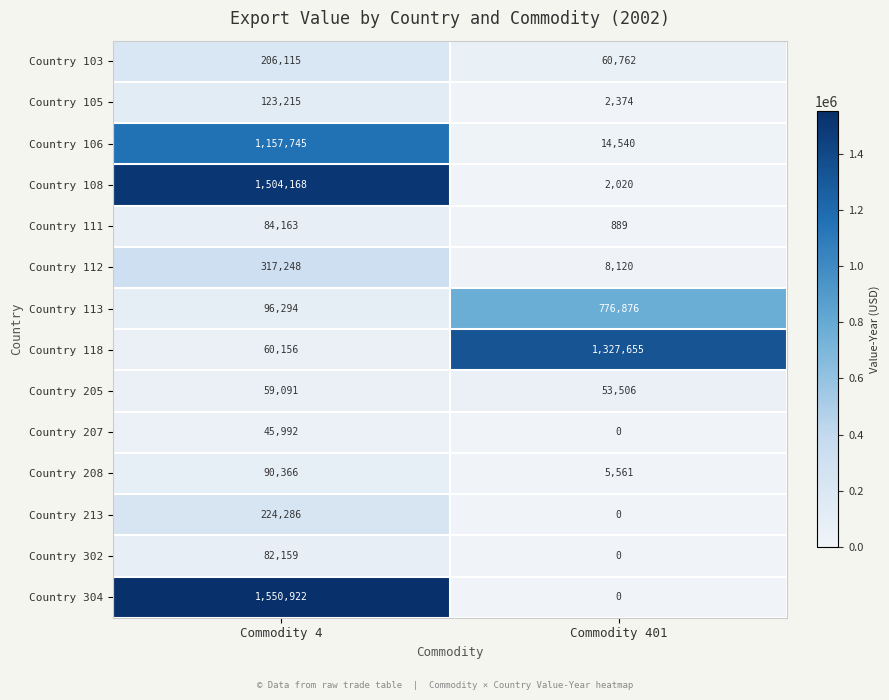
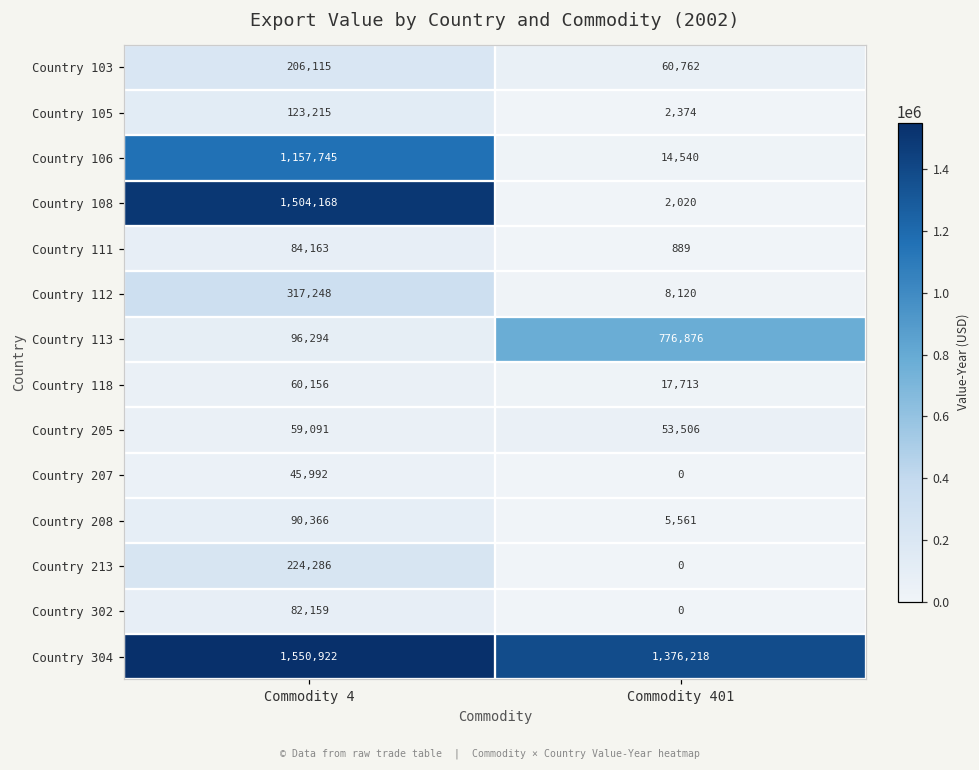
Country 118, Commodity 401: 1,327,655 -> 17,713
Country 304, Commodity 401: 0 -> 1,376,218
